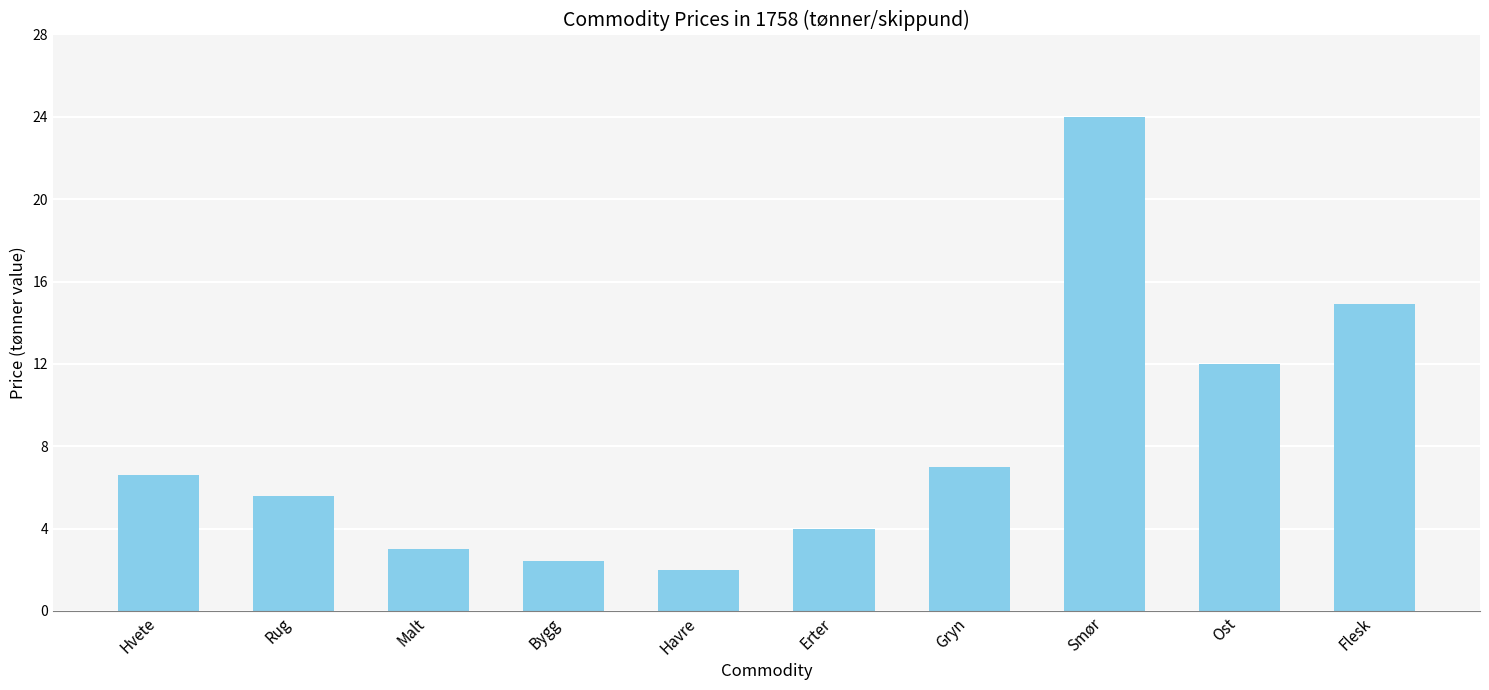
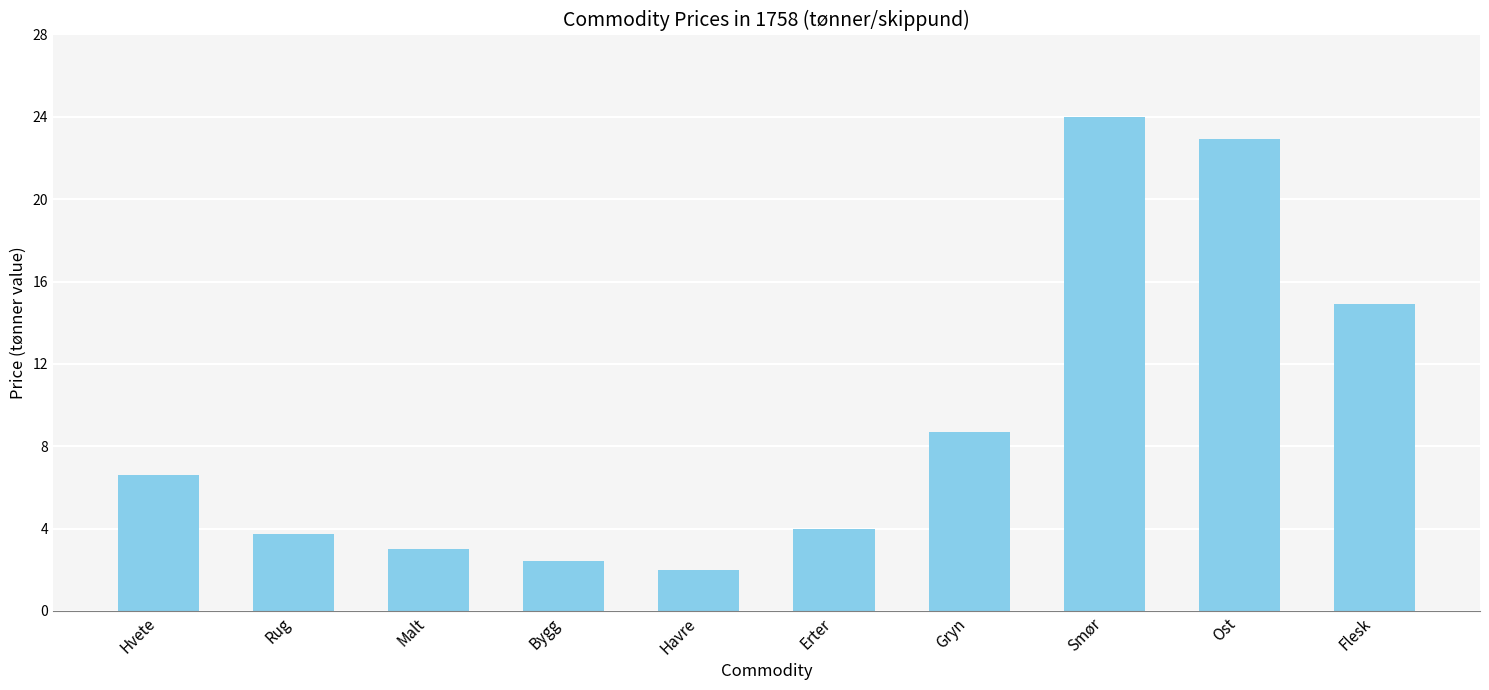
Rug: 5.6 -> 3.8
Gryn: 7.0 -> 8.7
Ost: 12.0 -> 22.9
